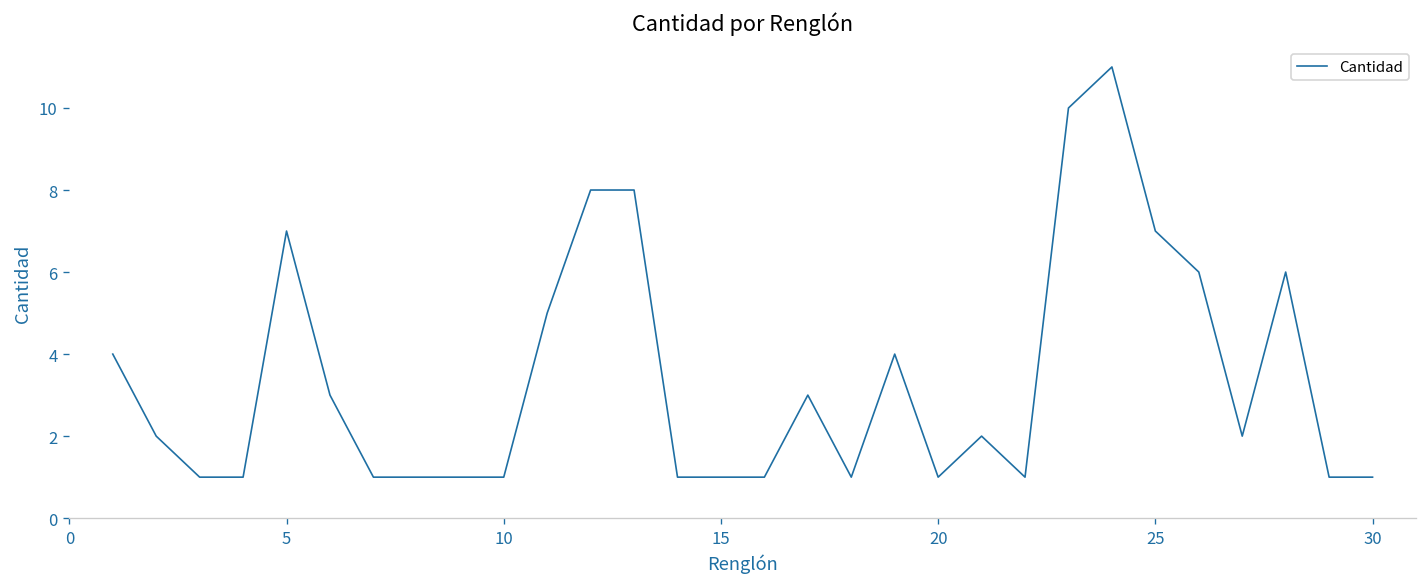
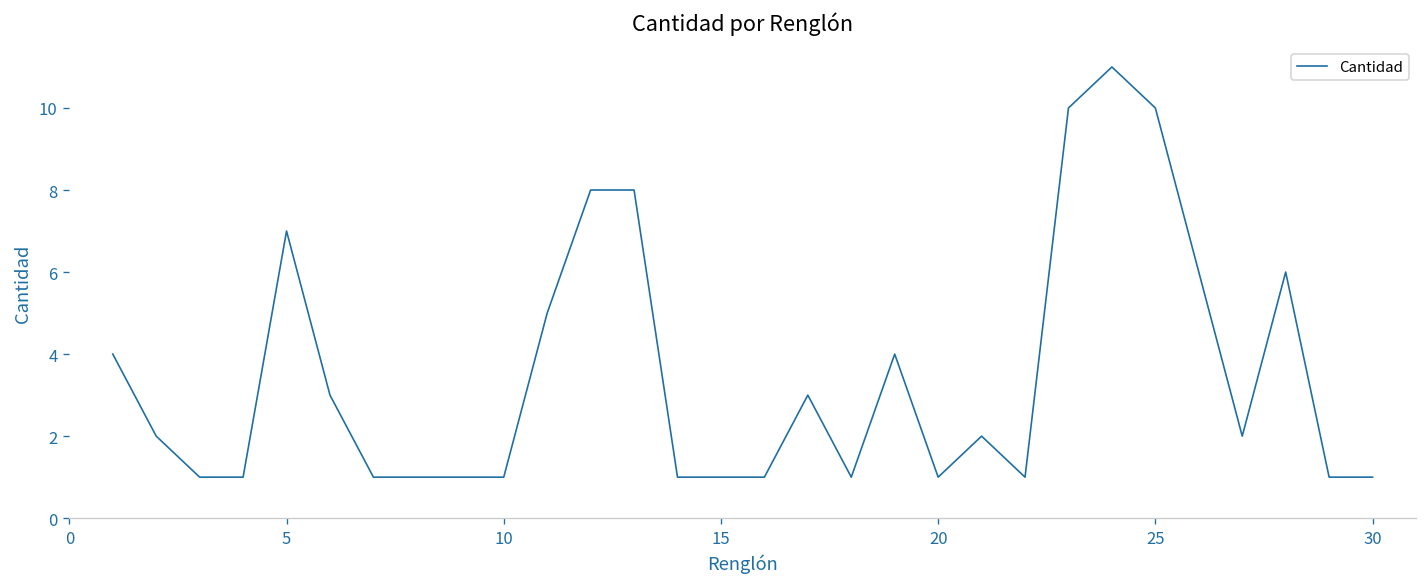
25: 7 -> 10
